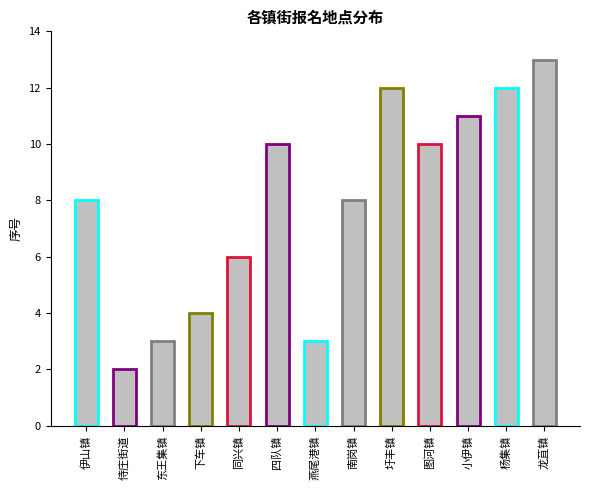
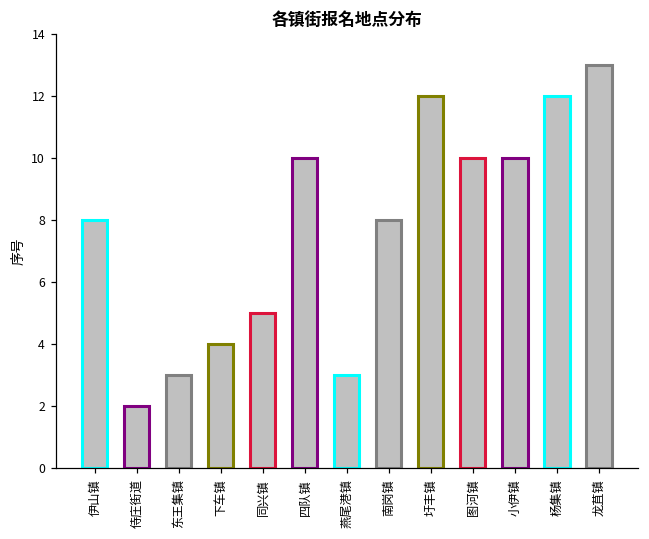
同兴镇: 6 -> 5
小伊镇: 11 -> 10
